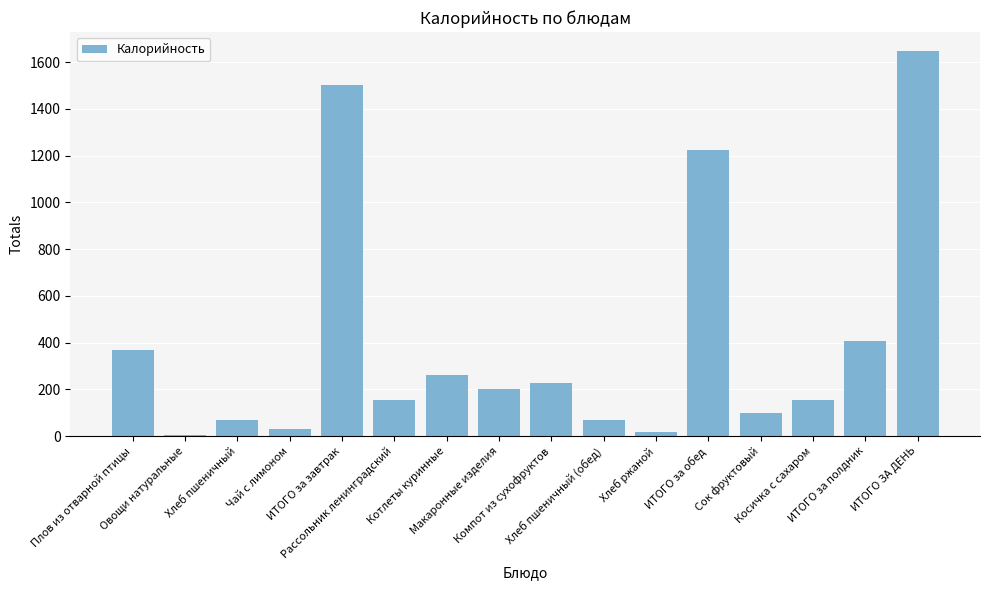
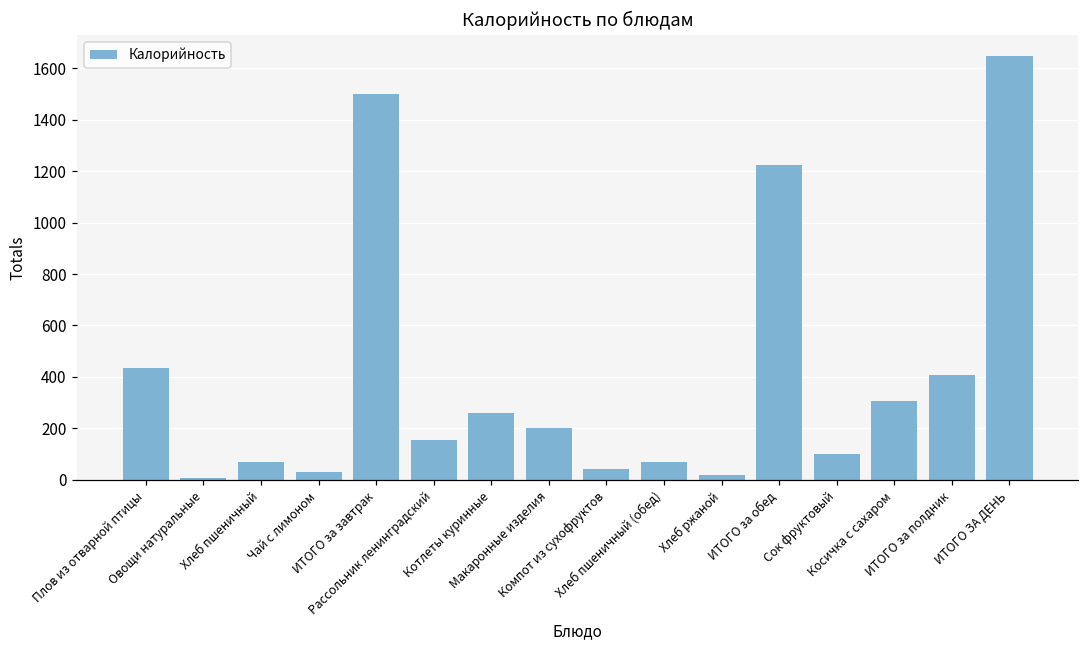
Плов из отварной птицы: 370 -> 440
Компот из сухофруктов: 230 -> 40
Косичка с сахаром: 150 -> 310
